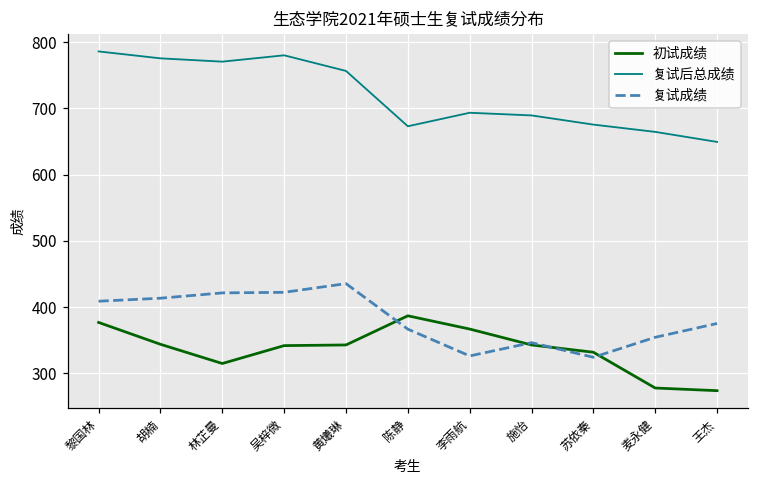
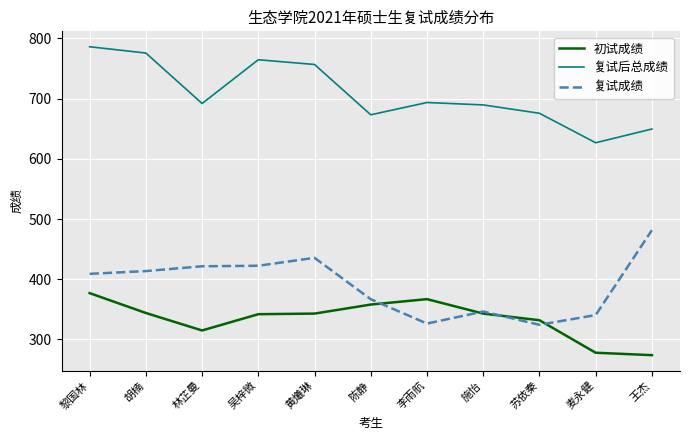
复试后总成绩, 林芷曼: 770 -> 690
复试后总成绩, 吴梓微: 780 -> 760
初试成绩, 陈静: 390 -> 360
复试后总成绩, 麦永健: 660 -> 630
复试成绩, 麦永健: 350 -> 340
复试成绩, 王杰: 380 -> 480
